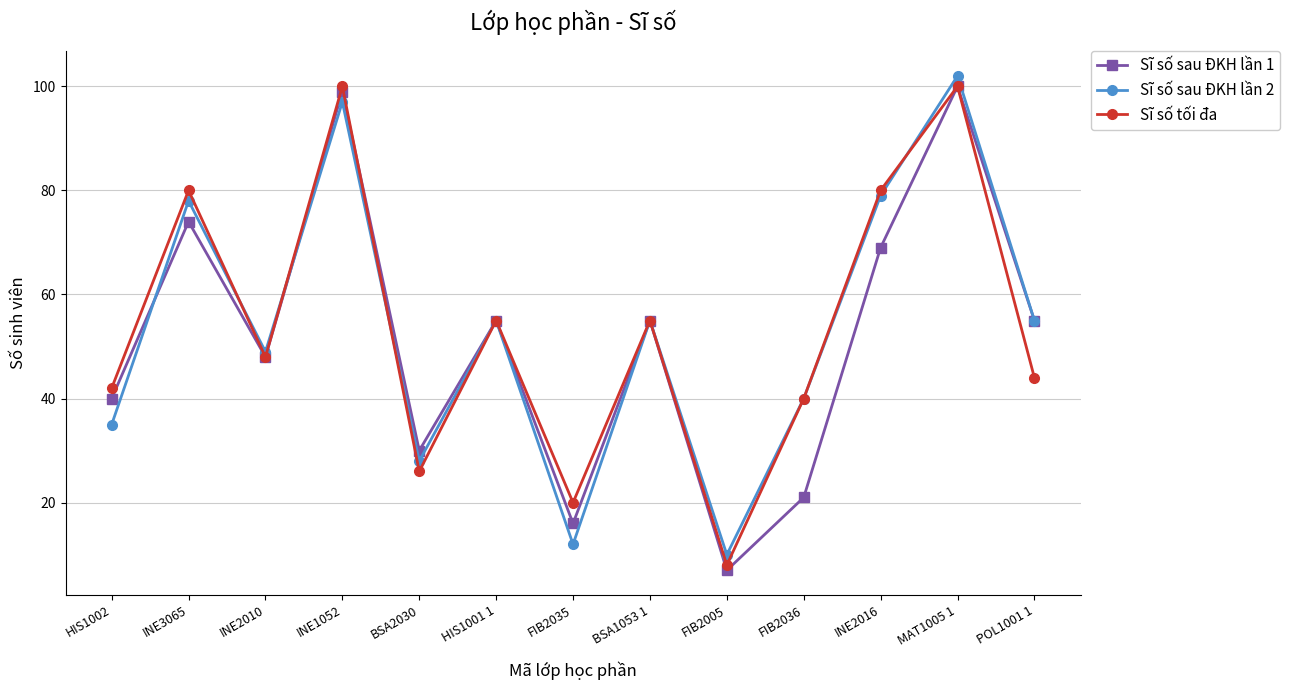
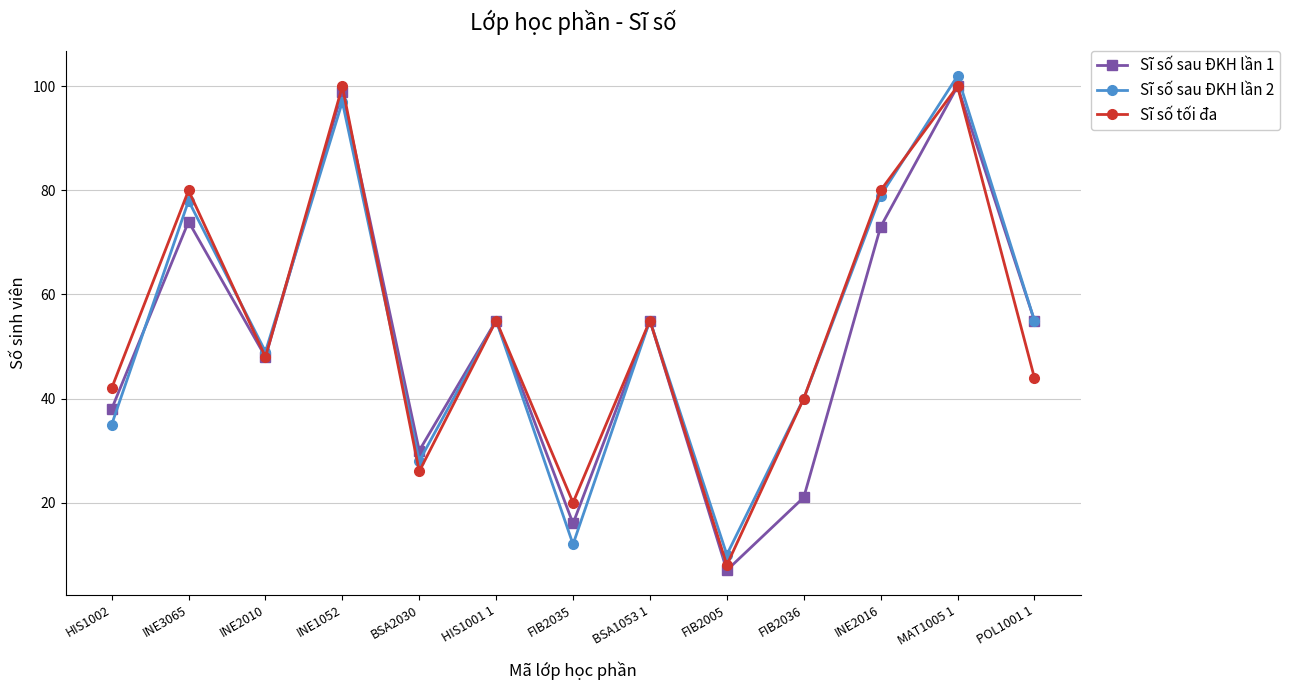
Sĩ số sau ĐKH lần 1, HIS1002: 40 -> 38
Sĩ số sau ĐKH lần 1, INE2016: 69 -> 73
